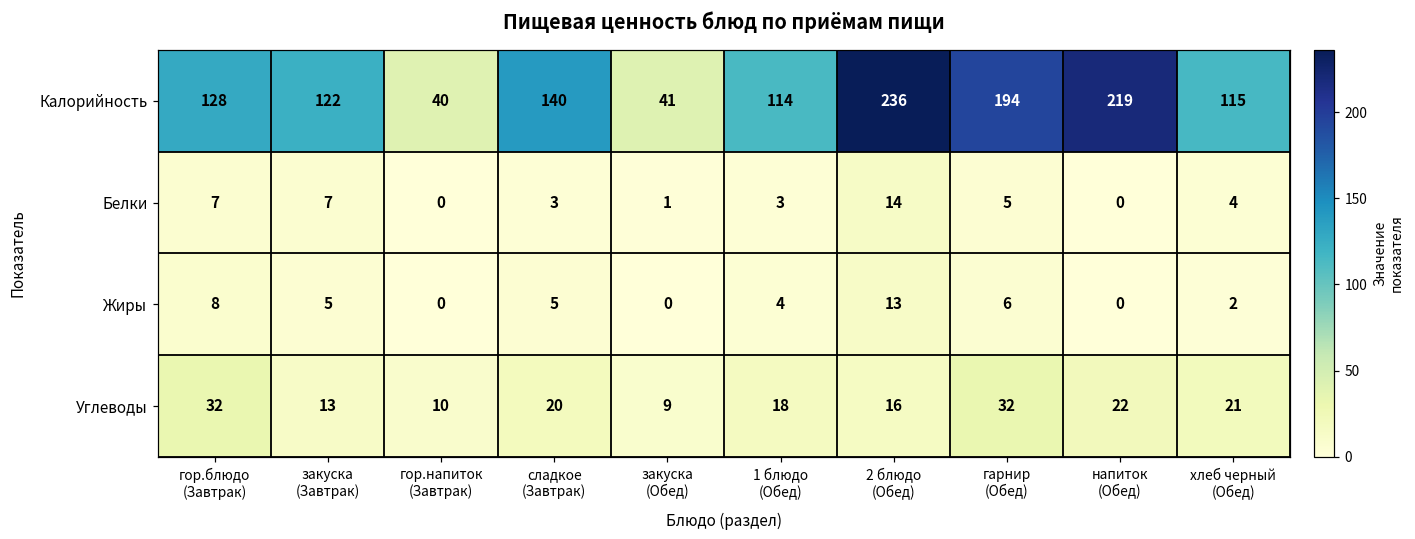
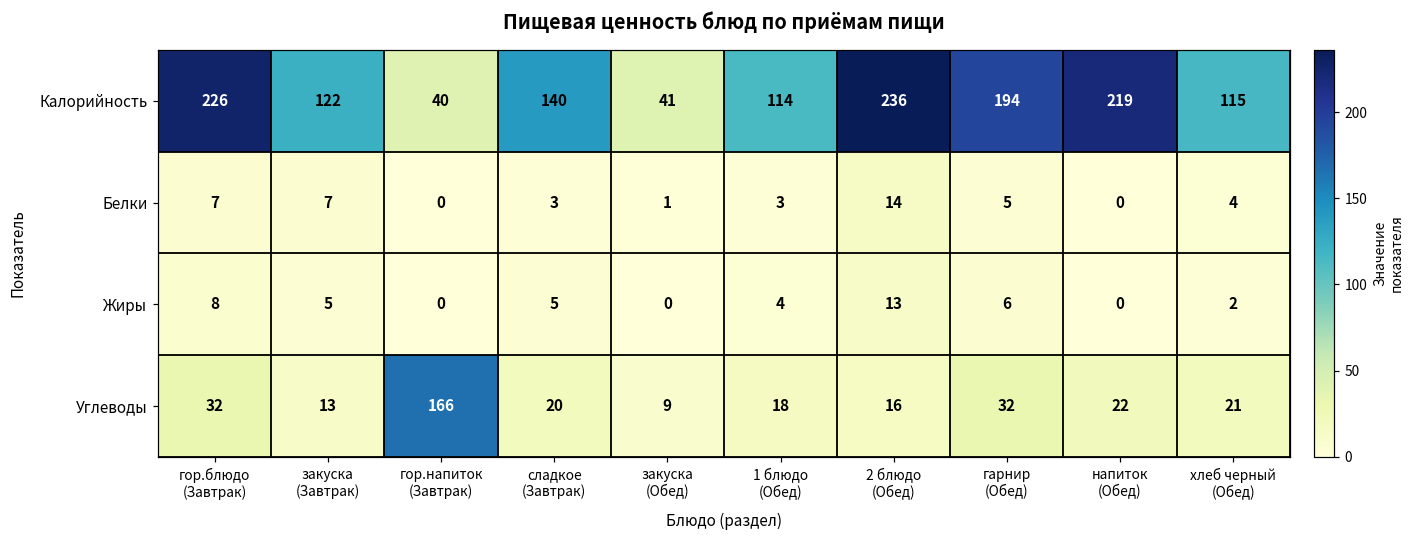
Калорийность, гор.блюдо (Завтрак): 128 -> 226
Углеводы, гор.напиток (Завтрак): 10 -> 166
